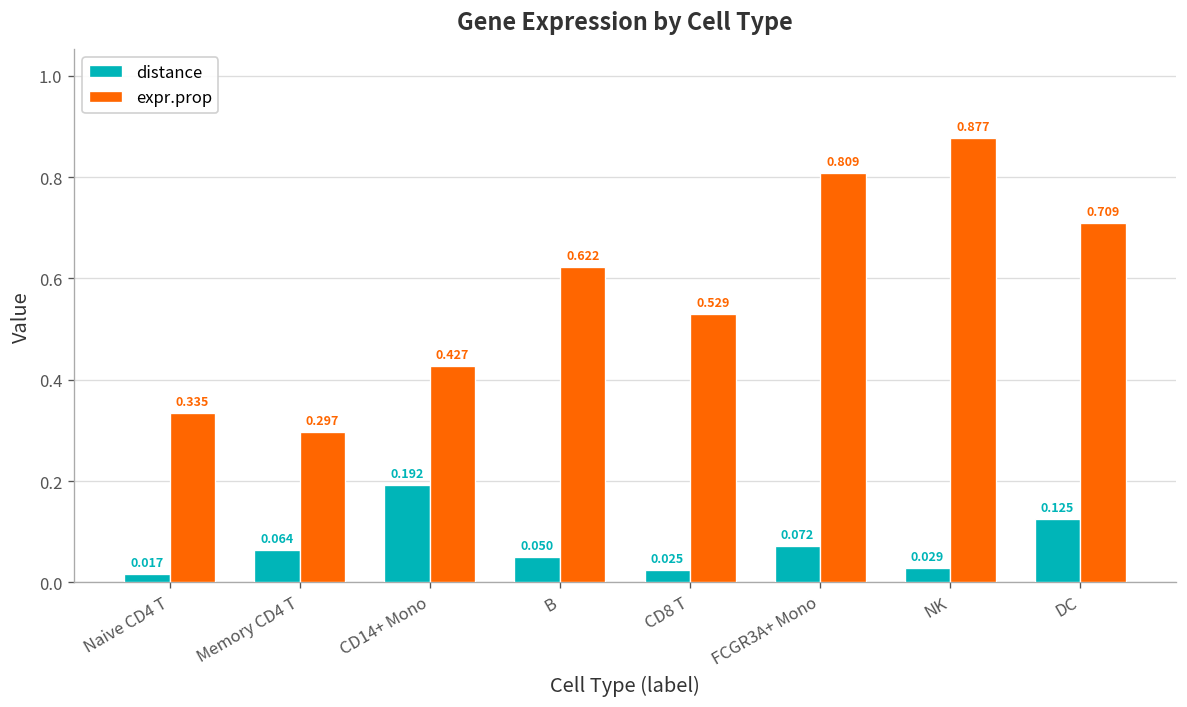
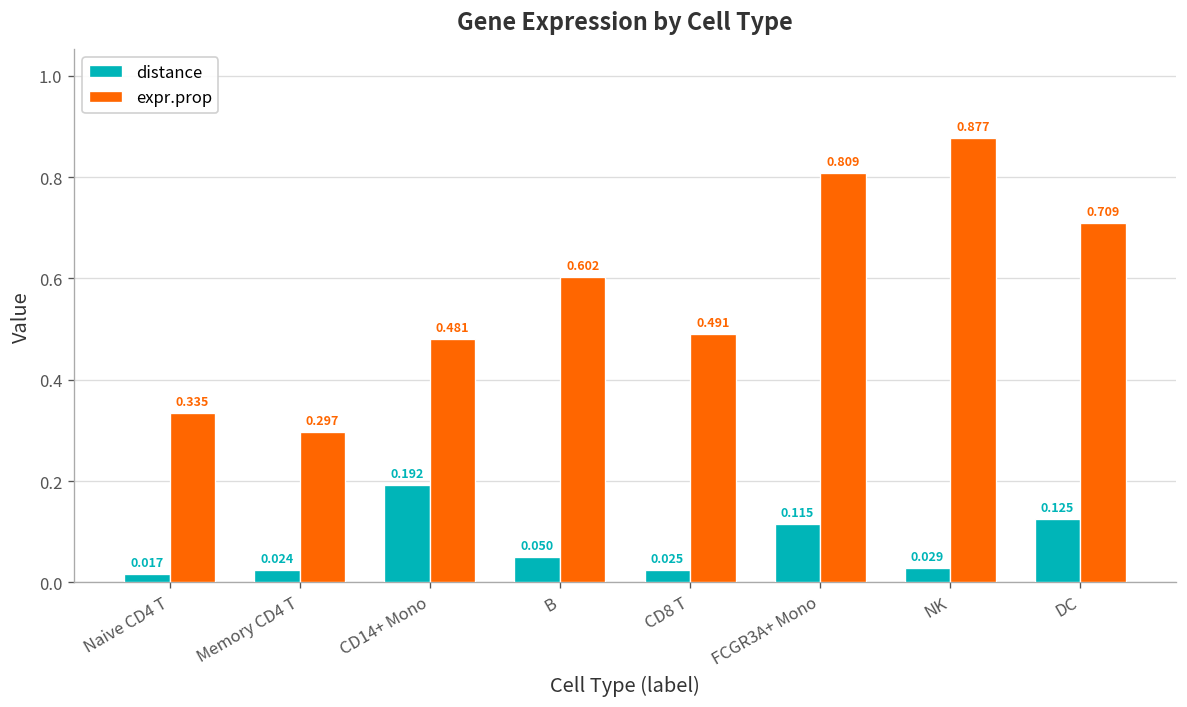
distance, Memory CD4 T: 0.064 -> 0.024
expr.prop, CD14+ Mono: 0.427 -> 0.481
expr.prop, B: 0.622 -> 0.602
expr.prop, CD8 T: 0.529 -> 0.491
distance, FCGR3A+ Mono: 0.072 -> 0.115
